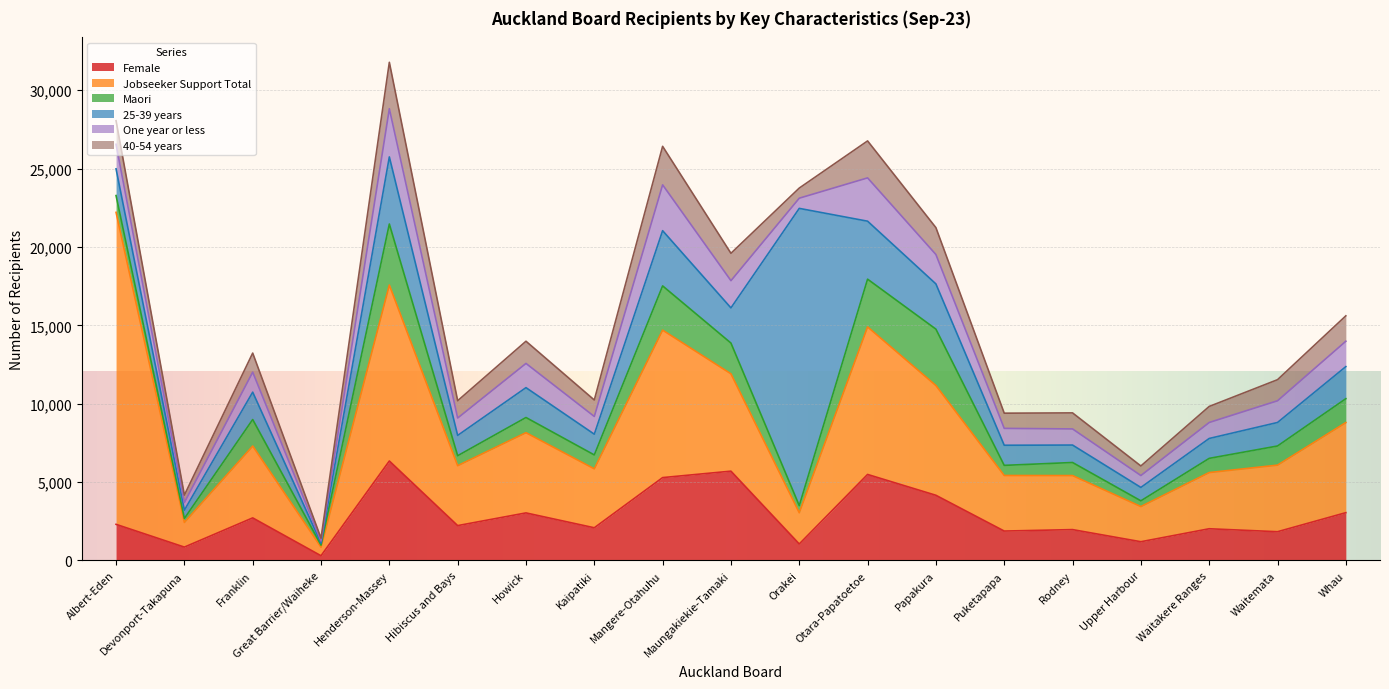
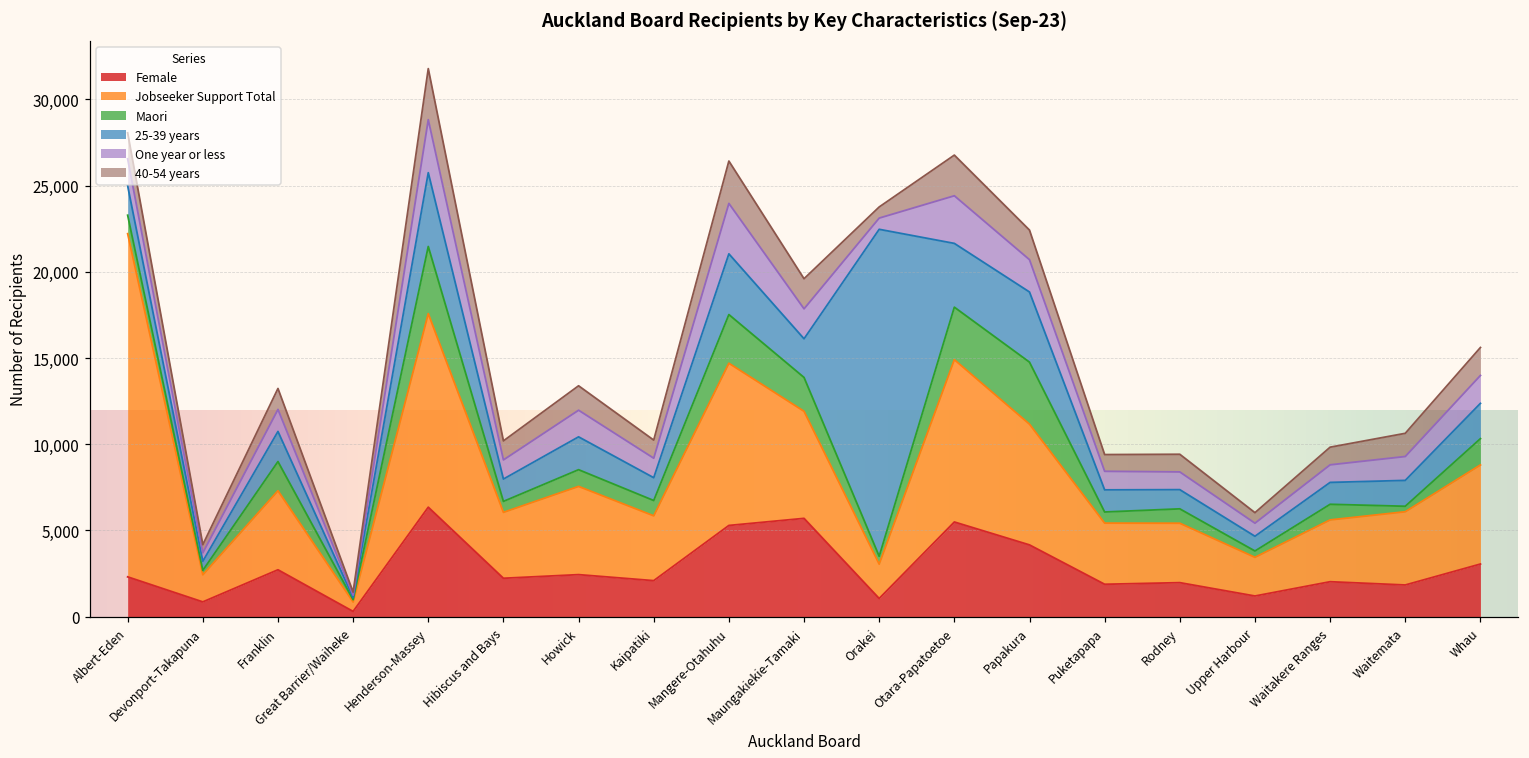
Female, Howick: 3,000 -> 2,400
25-39 years, Papakura: 2,900 -> 4,100
Maori, Waitemata: 1,200 -> 300
